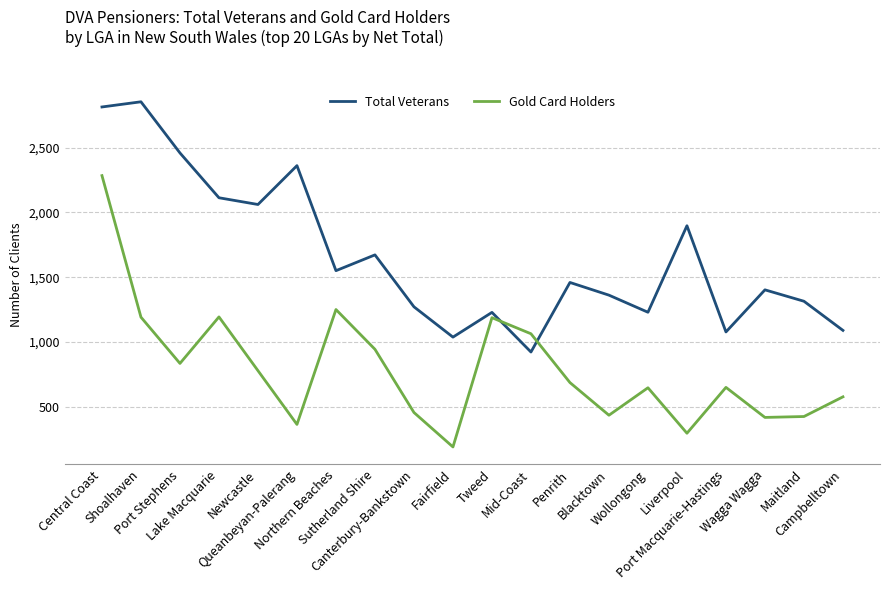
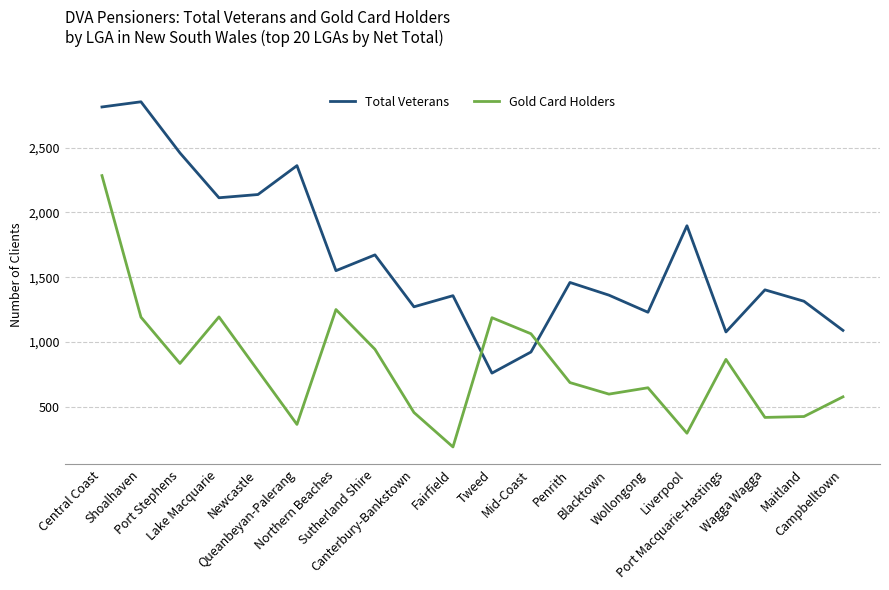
Total Veterans, Newcastle: 2,060 -> 2,140
Total Veterans, Fairfield: 1,040 -> 1,360
Total Veterans, Tweed: 1,230 -> 760
Gold Card Holders, Blacktown: 430 -> 600
Gold Card Holders, Port Macquarie-Hastings: 650 -> 870
